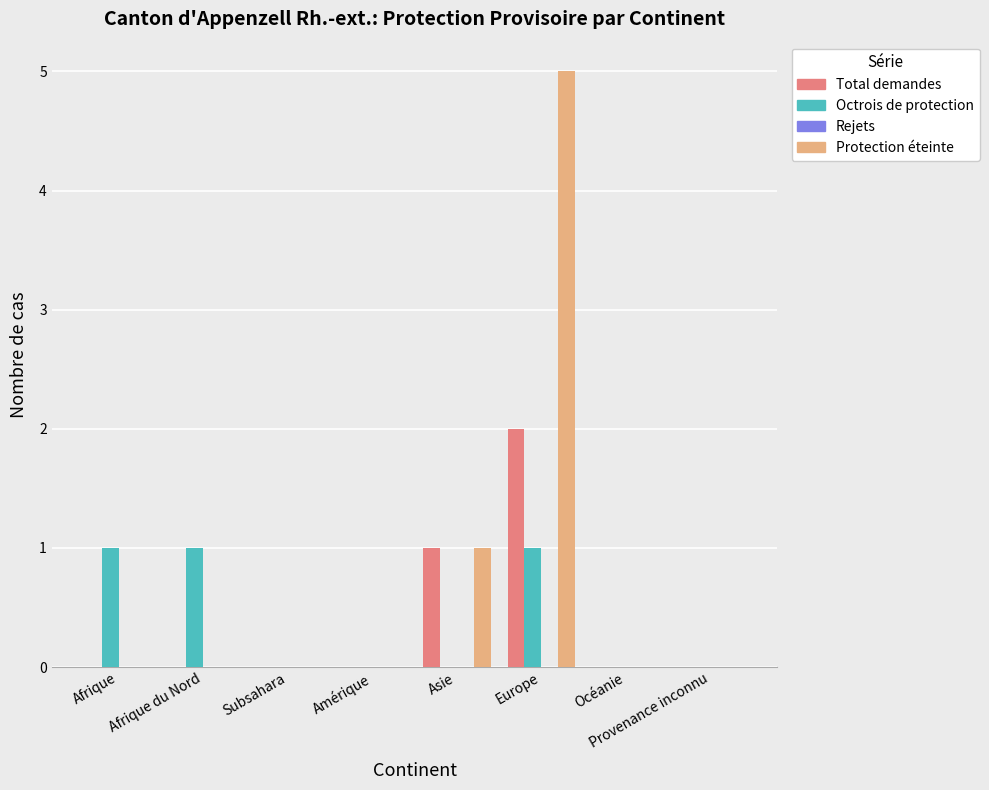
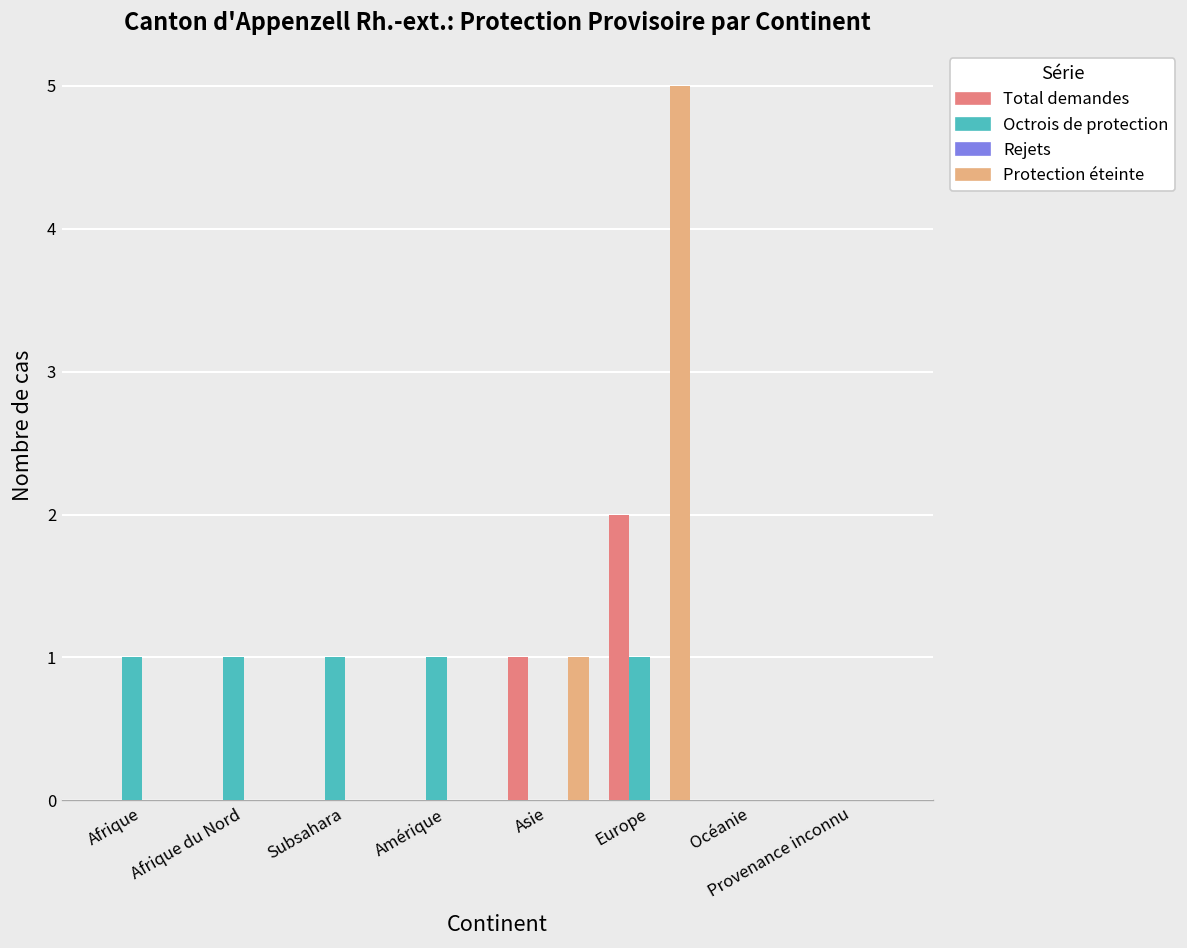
Octrois de protection, Subsahara: 0 -> 1
Octrois de protection, Amérique: 0 -> 1
